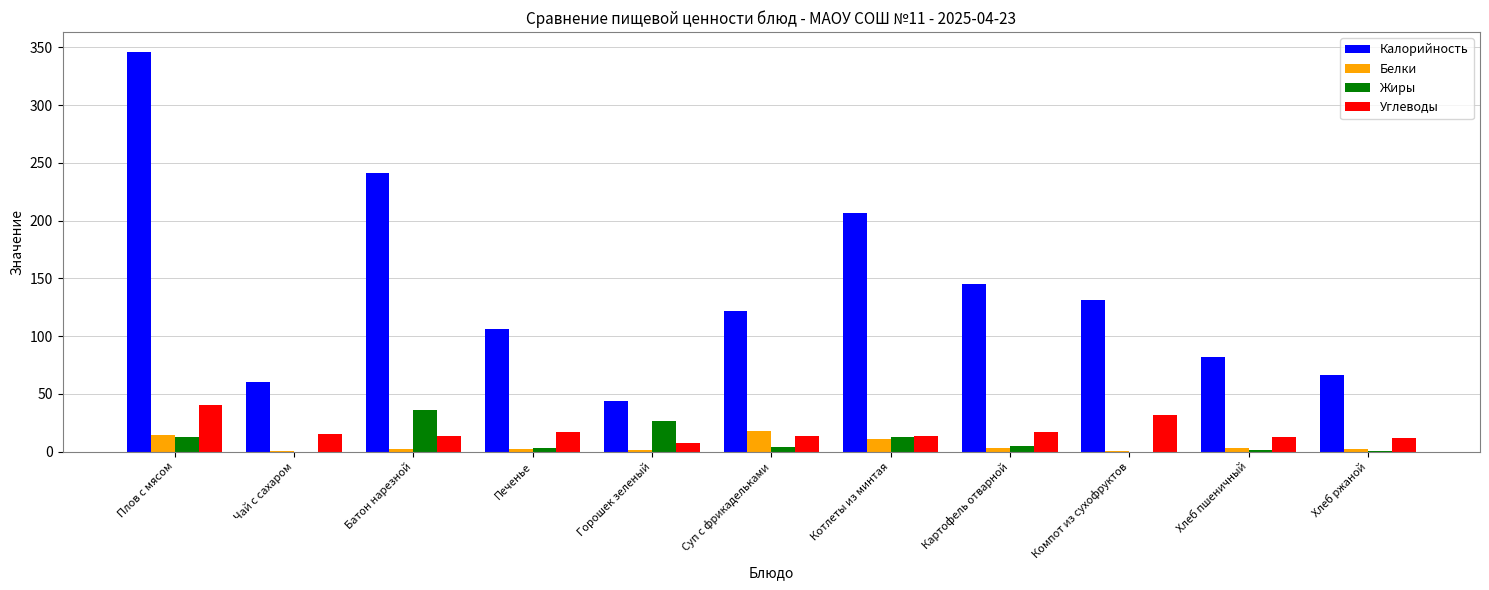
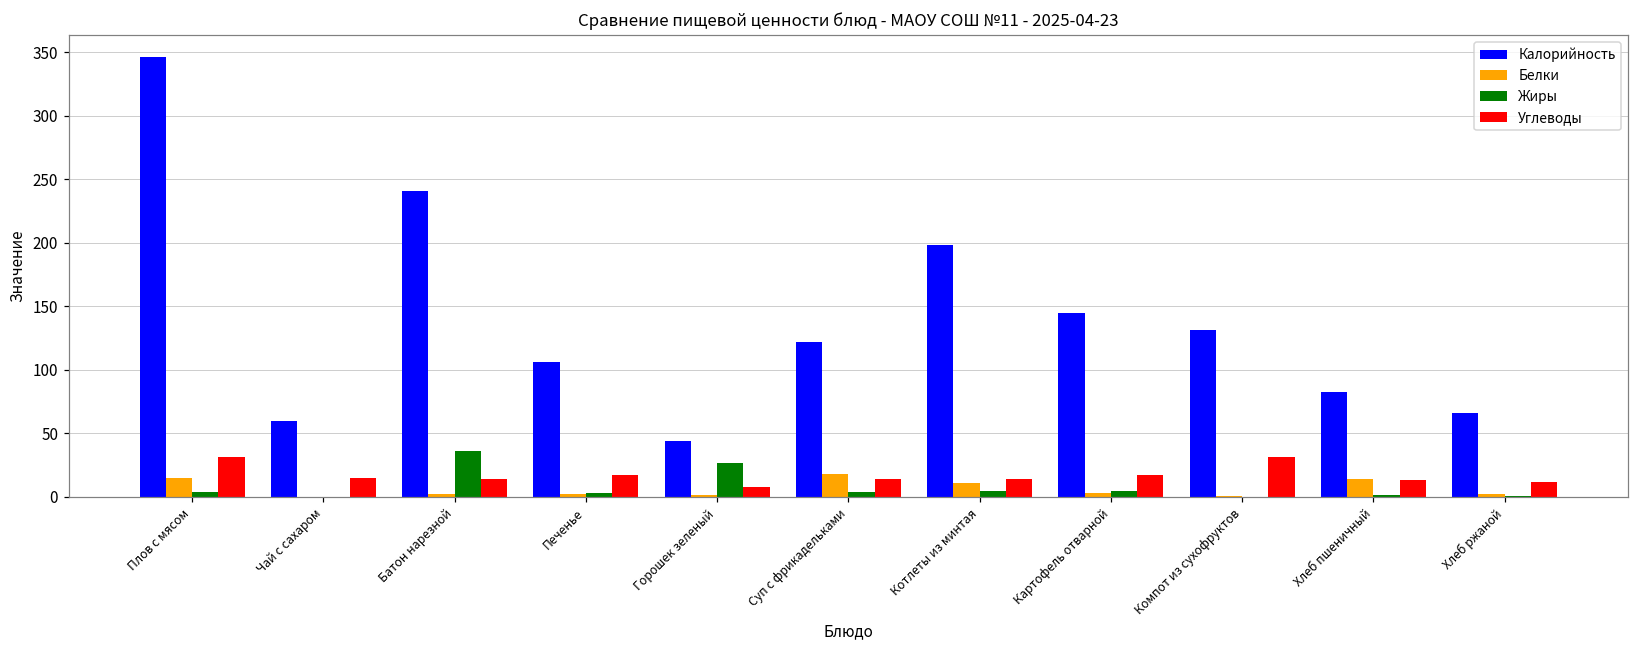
Жиры, Плов с мясом: 13 -> 4
Углеводы, Плов с мясом: 41 -> 31
Калорийность, Котлеты из минтая: 207 -> 198
Жиры, Котлеты из минтая: 13 -> 5
Белки, Хлеб пшеничный: 3 -> 14
